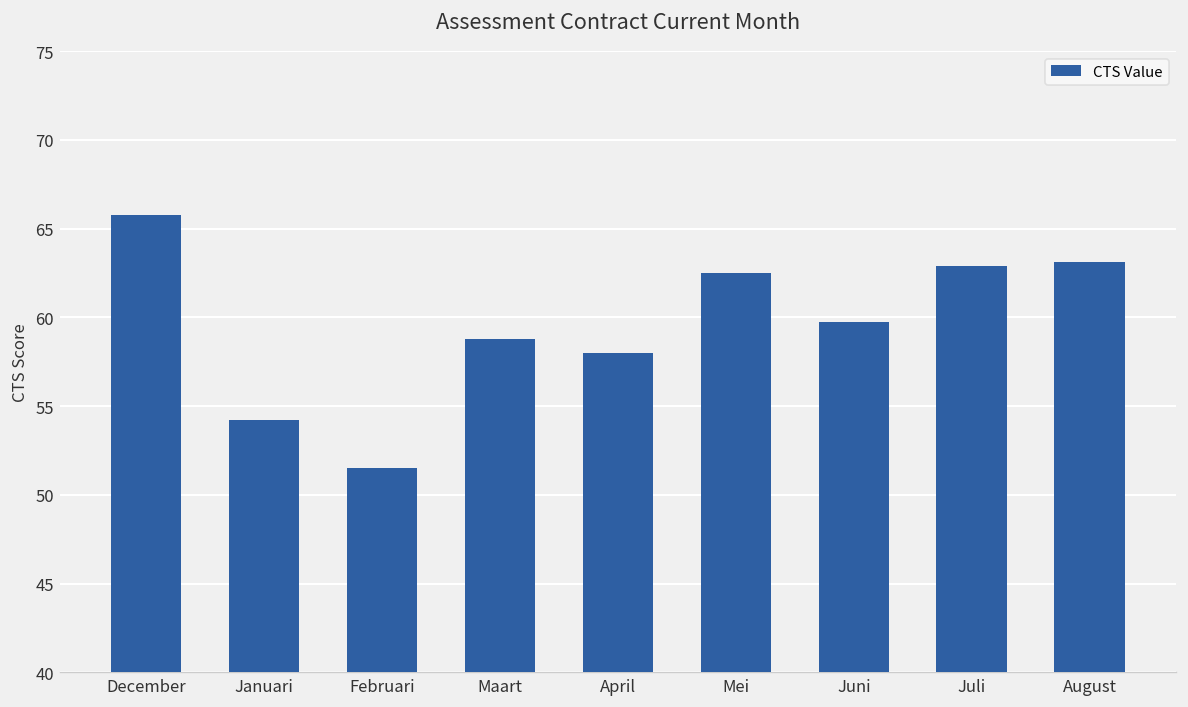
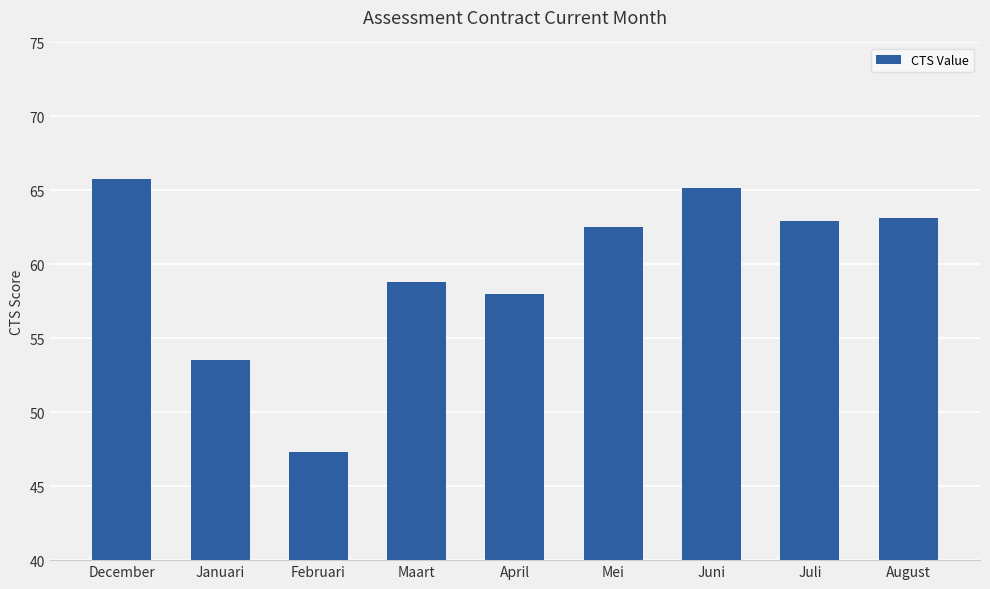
Januari: 54.2 -> 53.5
Februari: 51.5 -> 47.3
Juni: 59.8 -> 65.2
